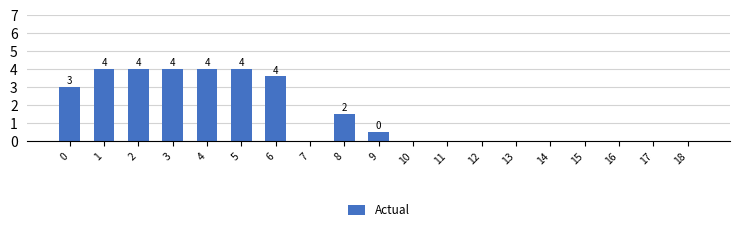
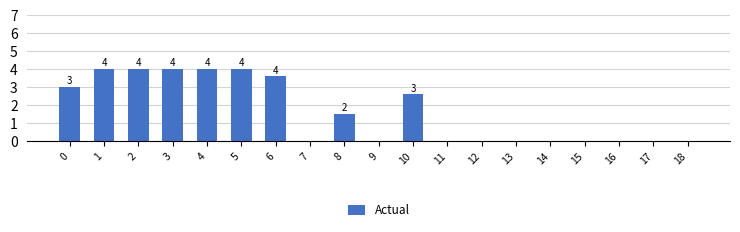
9: 0.5 -> 0.0
10: 0 -> 3
